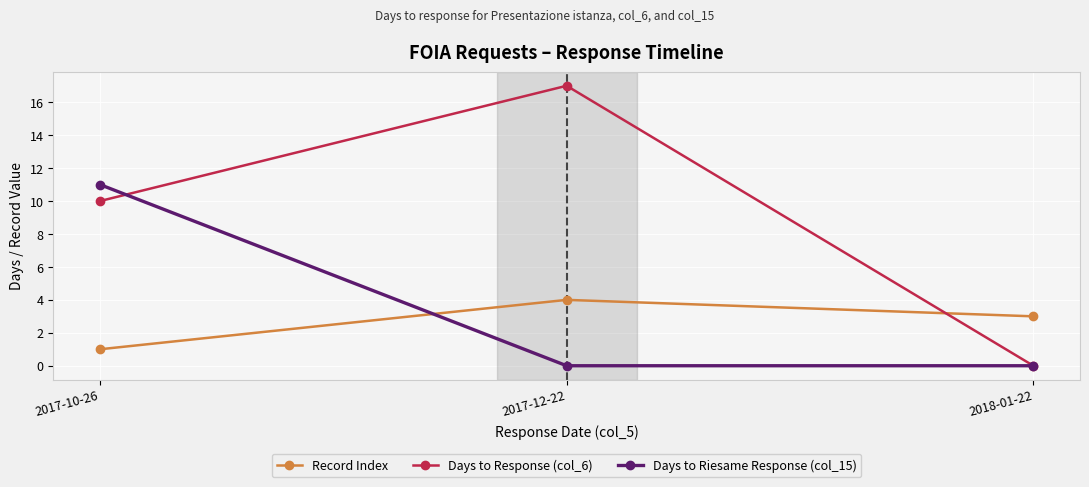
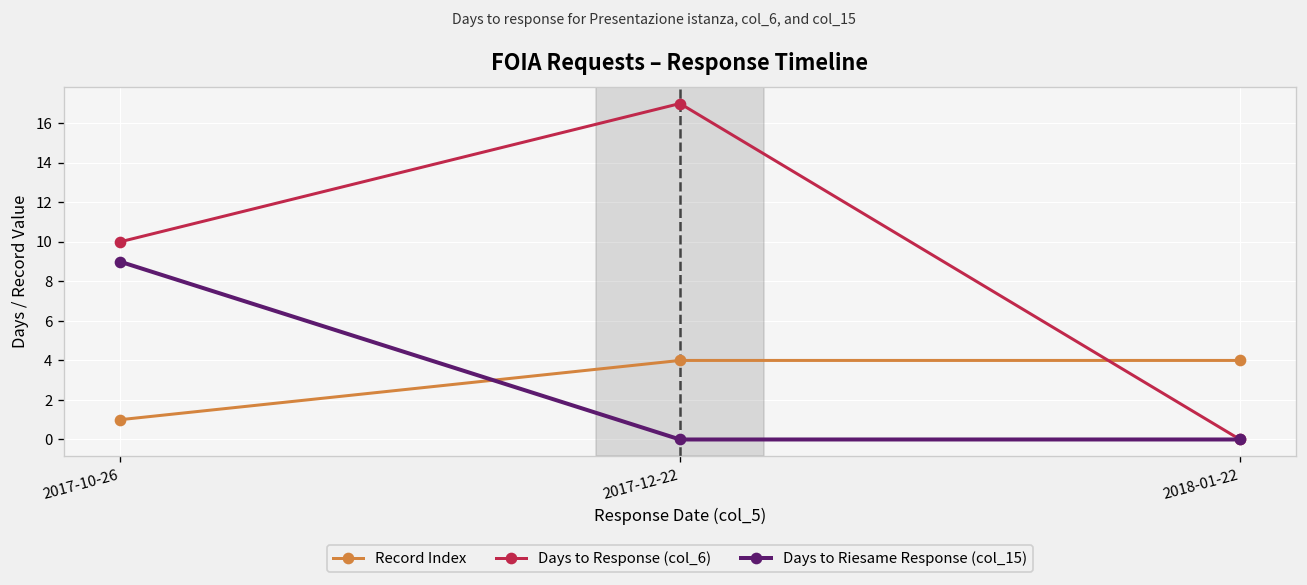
Days to Riesame Response (col_15), 2017-10-26: 11 -> 9
Record Index, 2018-01-22: 3 -> 4
